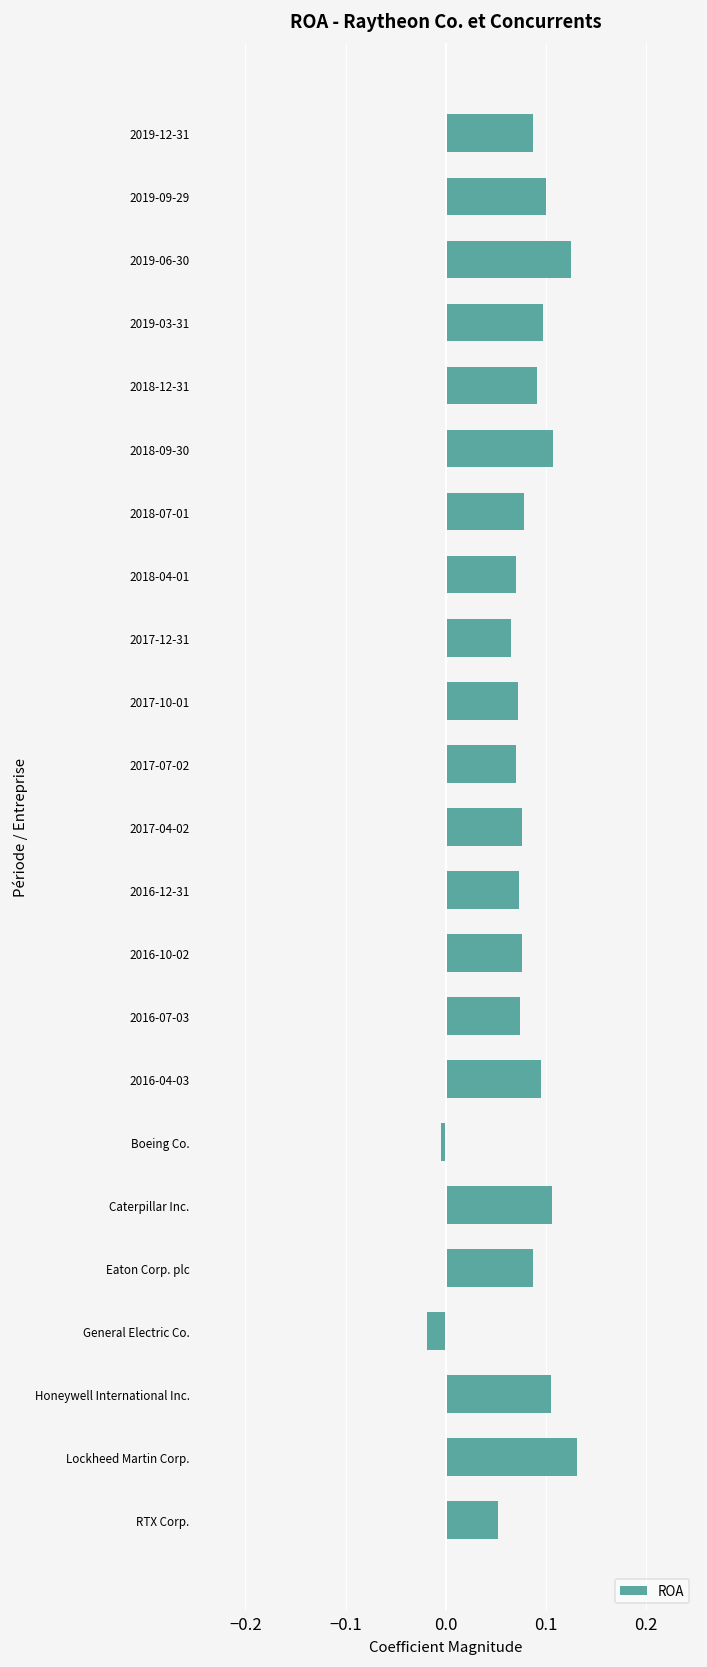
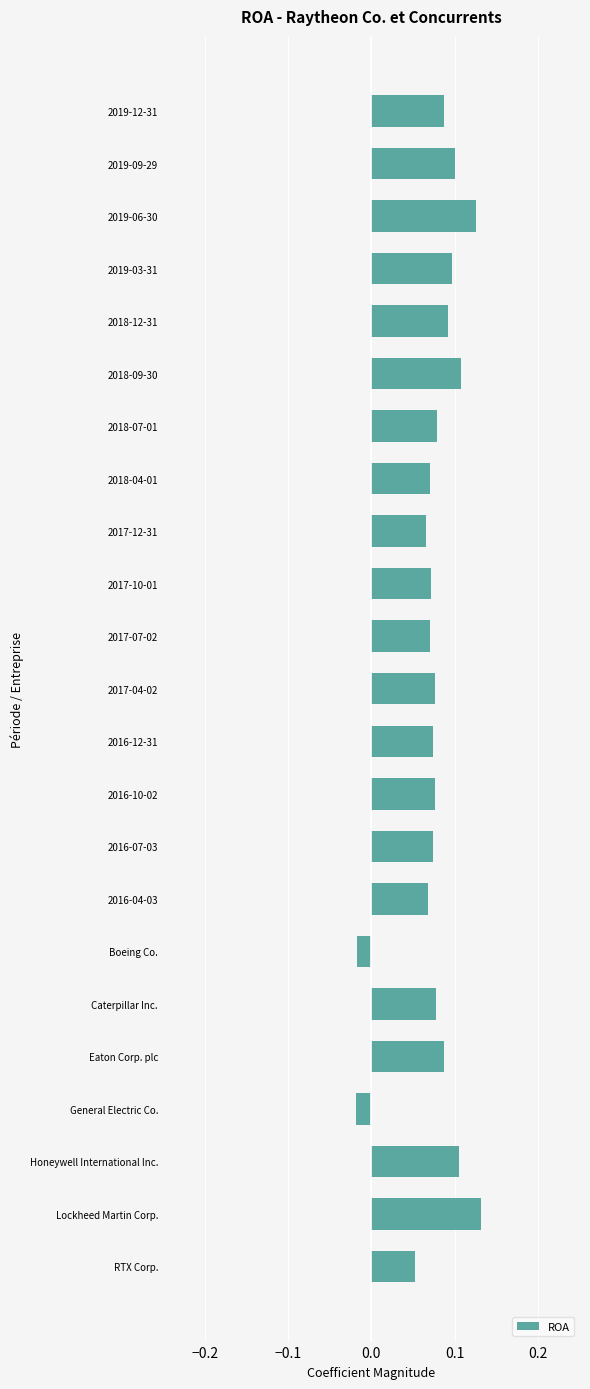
2016-04-03: 0.09 -> 0.07
Boeing Co.: 0.00 -> -0.02
Caterpillar Inc.: 0.11 -> 0.08
